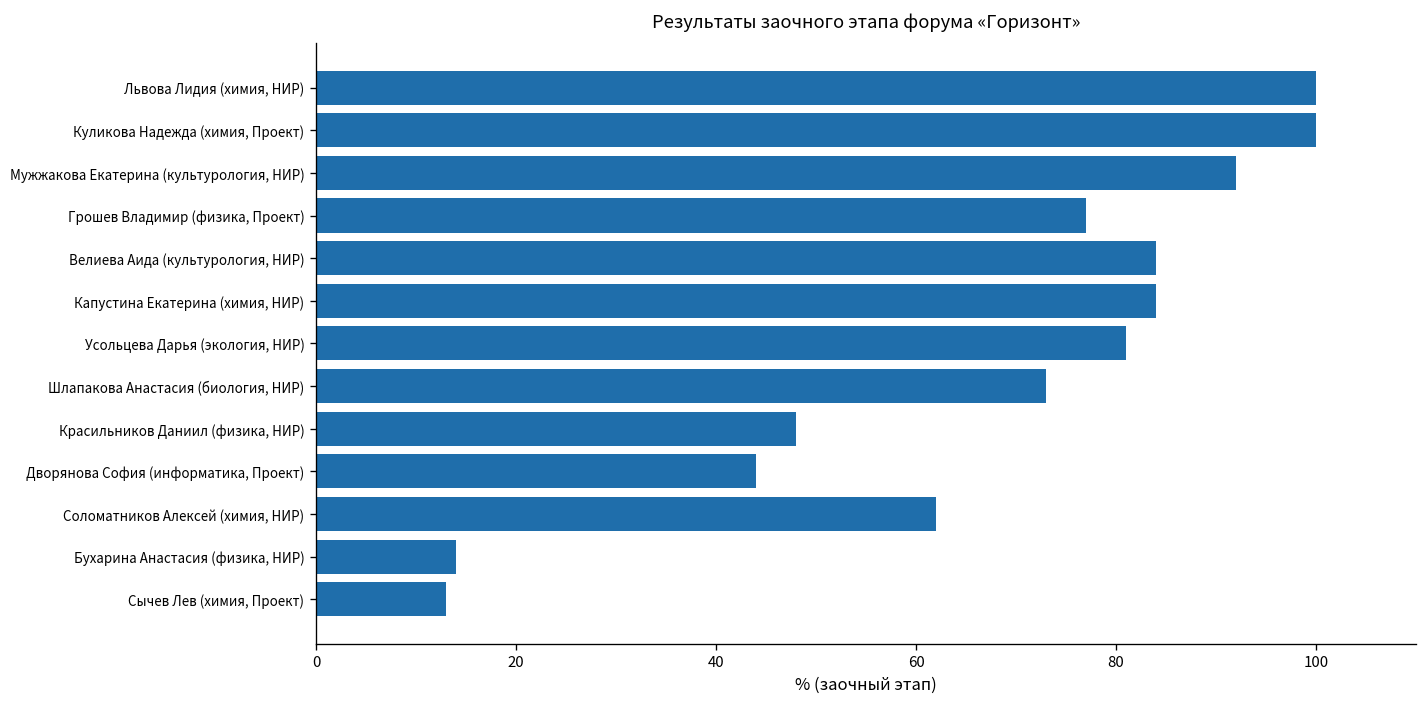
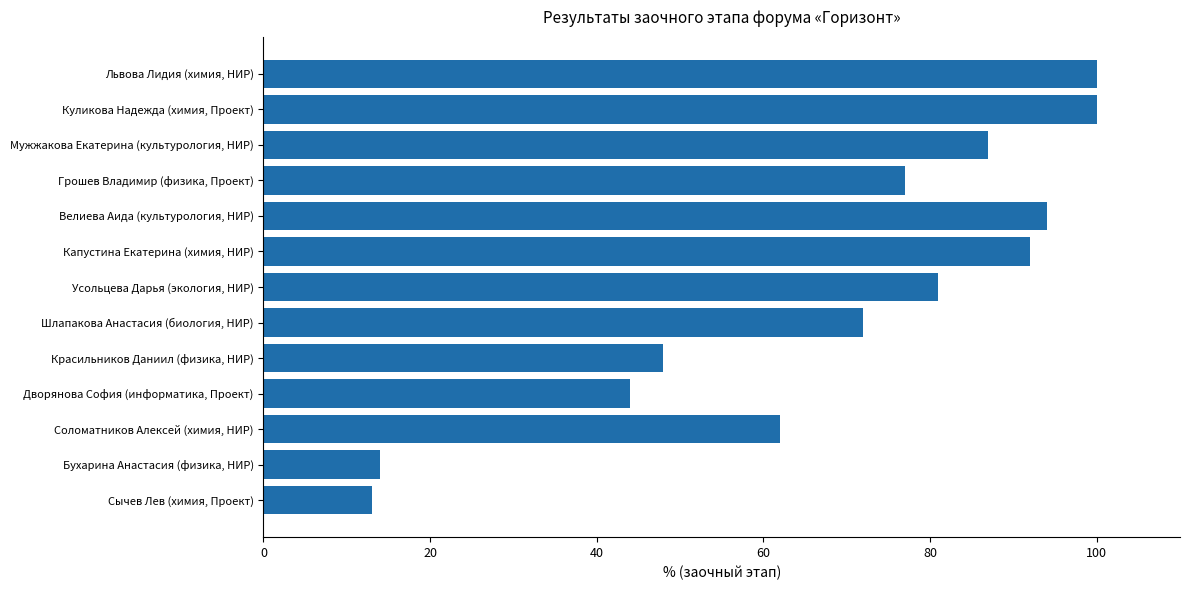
Мужжакова Екатерина (культурология, НИР): 92 -> 87
Велиева Аида (культурология, НИР): 84 -> 94
Капустина Екатерина (химия, НИР): 84 -> 92
Шлапакова Анастасия (биология, НИР): 73 -> 72
